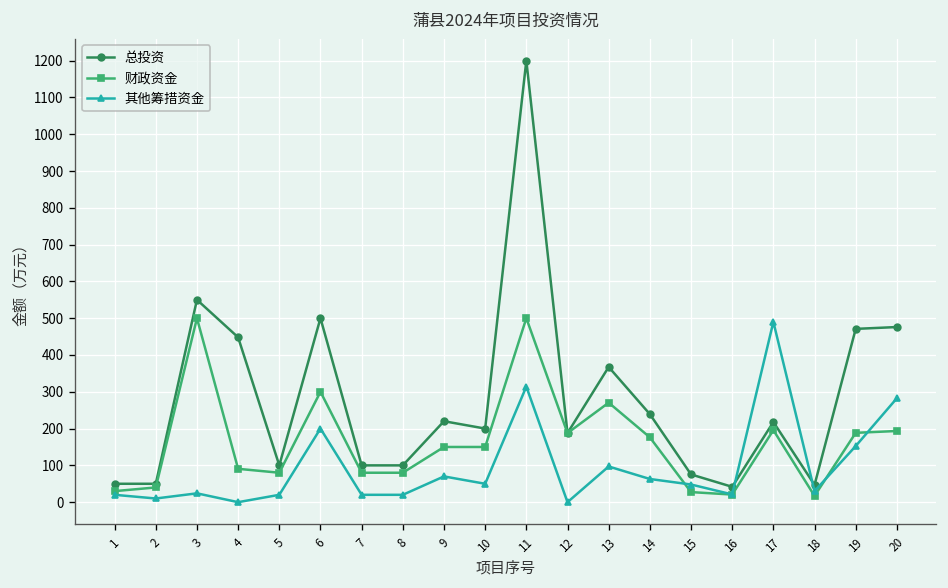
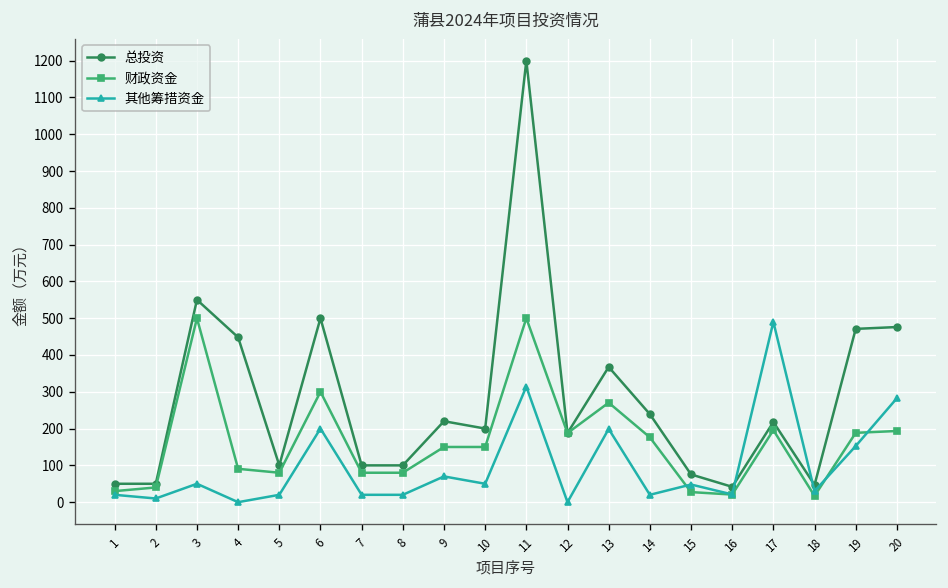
其他筹措资金, 3: 20 -> 50
其他筹措资金, 13: 100 -> 200
其他筹措资金, 14: 60 -> 20
